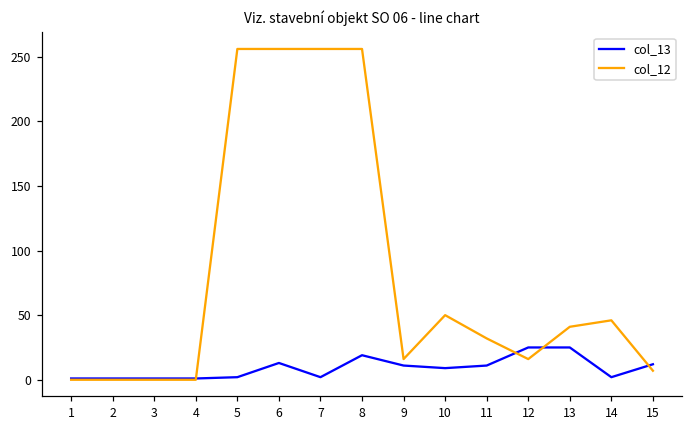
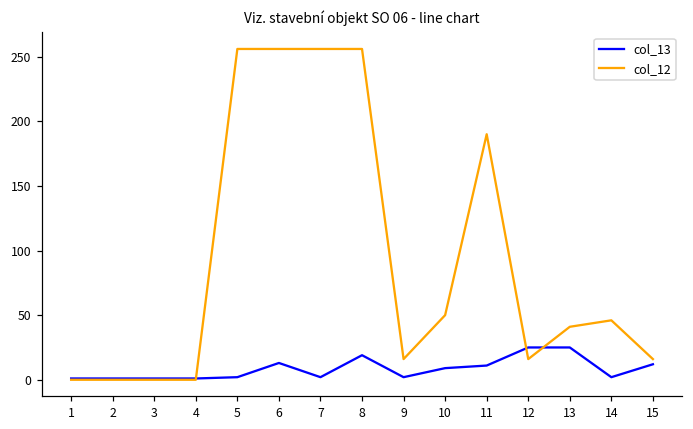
col_13, 9: 11 -> 2
col_12, 11: 32 -> 190
col_12, 15: 7 -> 16
